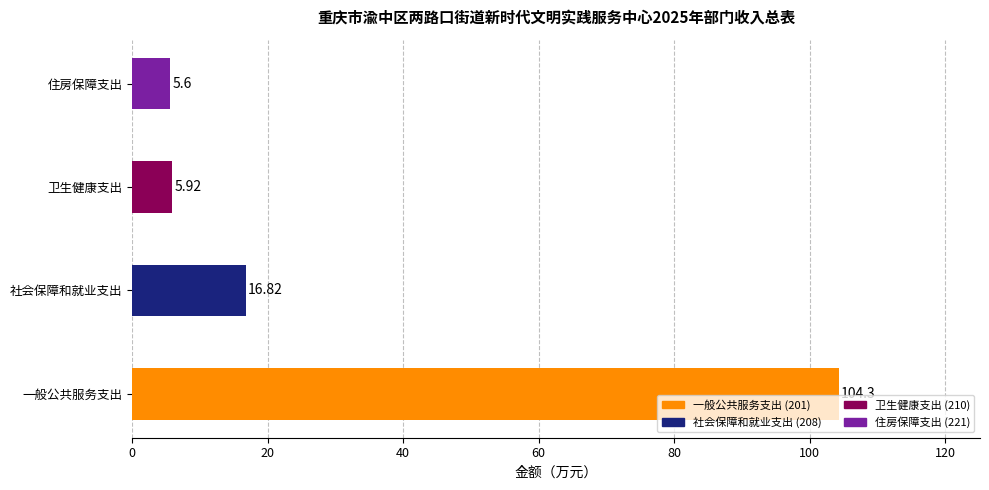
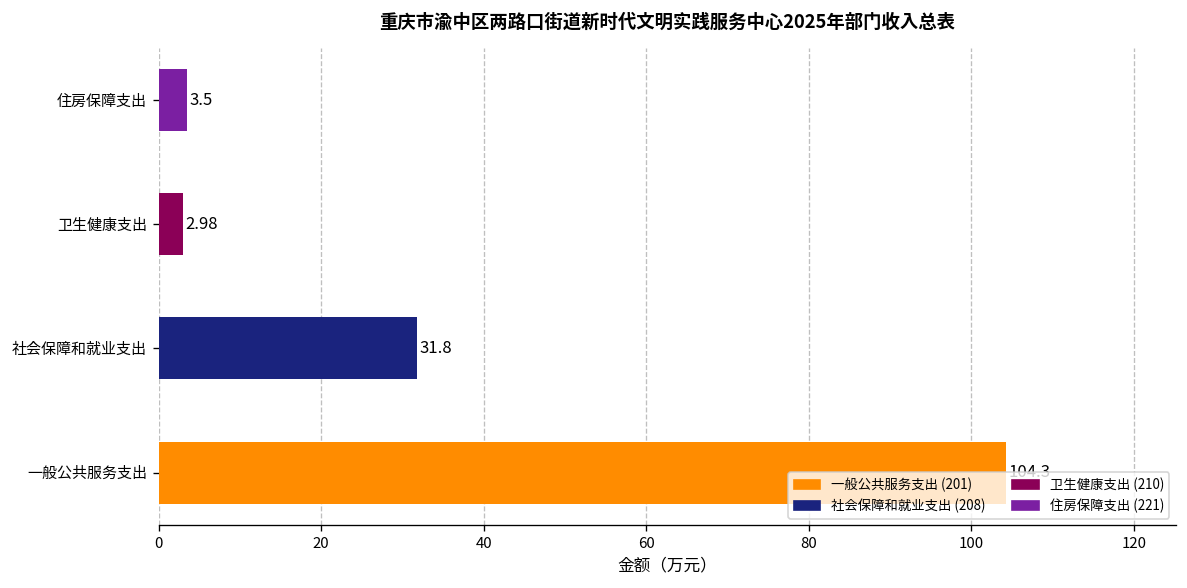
住房保障支出: 5.6 -> 3.5
卫生健康支出: 5.92 -> 2.98
社会保障和就业支出: 16.82 -> 31.8
